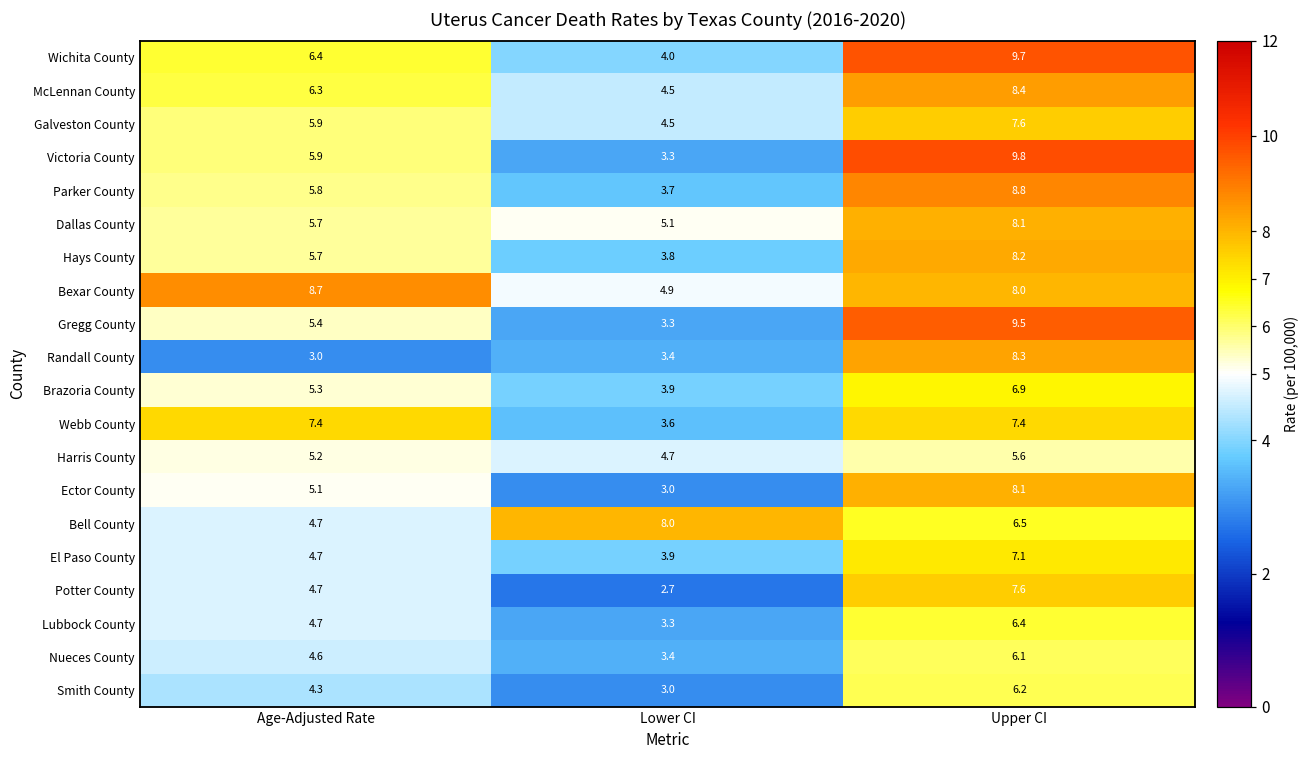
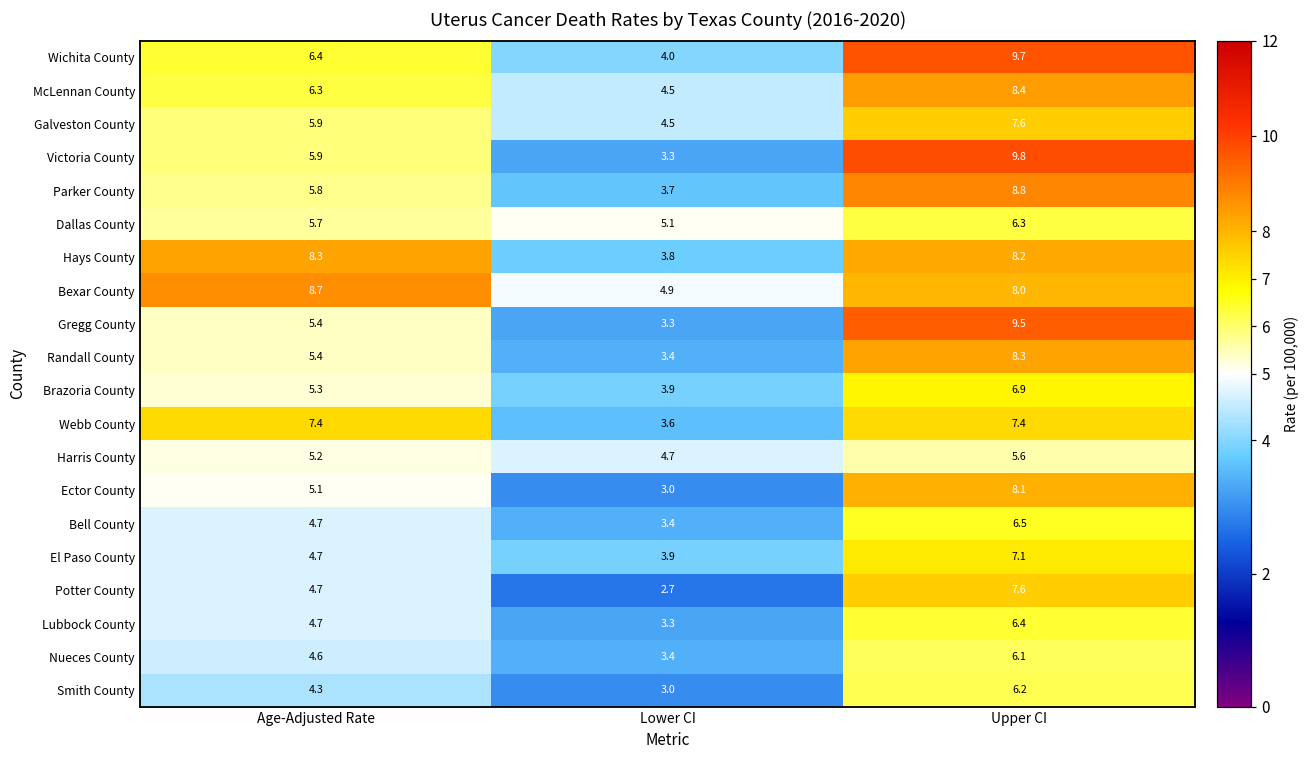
Dallas County, Upper CI: 8.1 -> 6.3
Hays County, Age-Adjusted Rate: 5.7 -> 8.3
Randall County, Age-Adjusted Rate: 3.0 -> 5.4
Bell County, Lower CI: 8.0 -> 3.4
